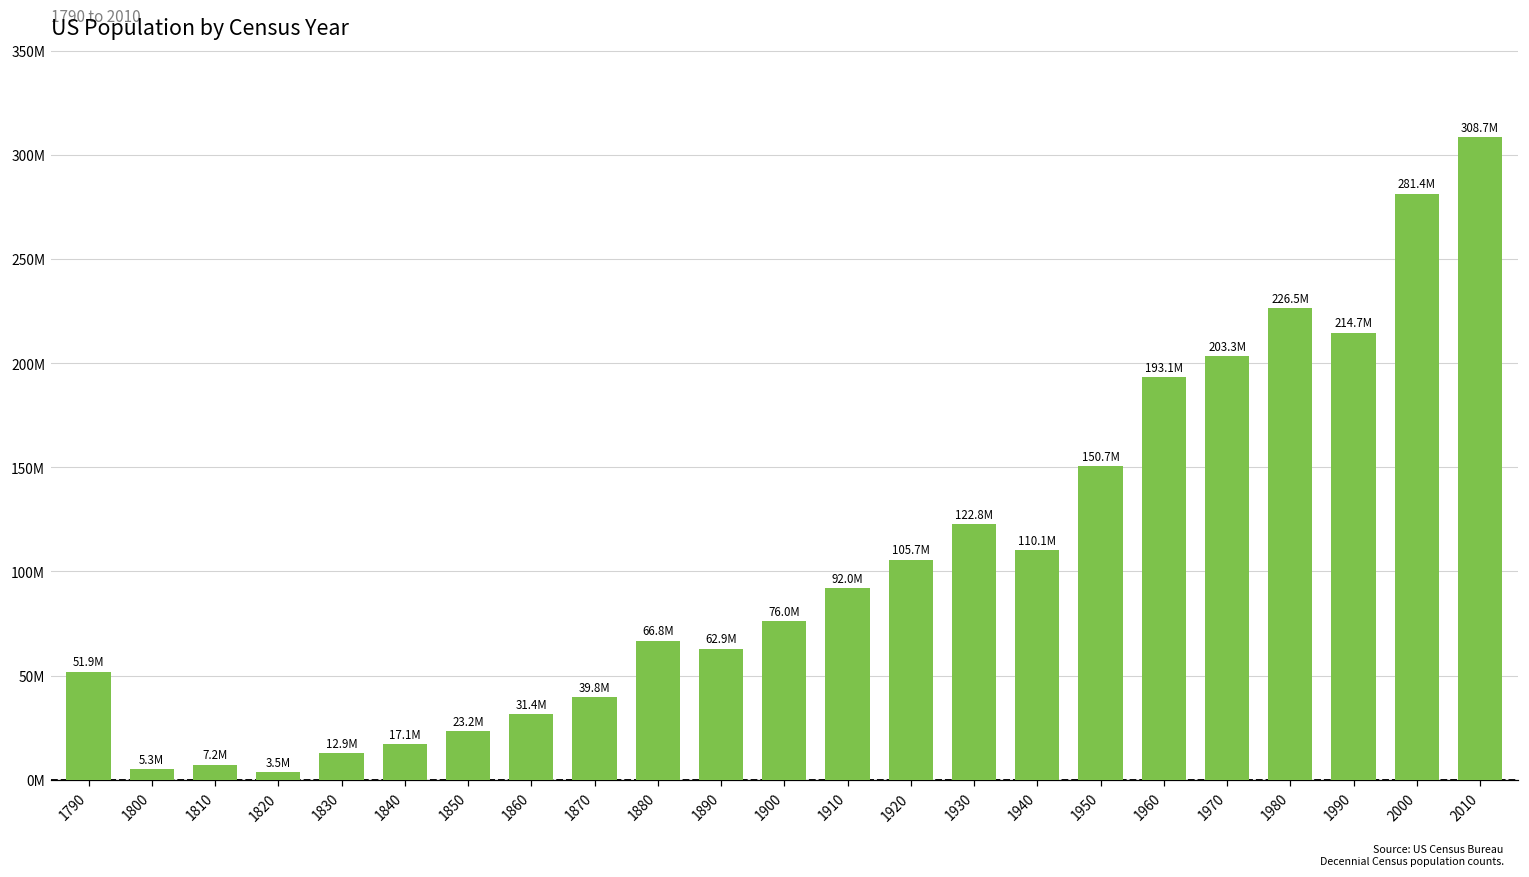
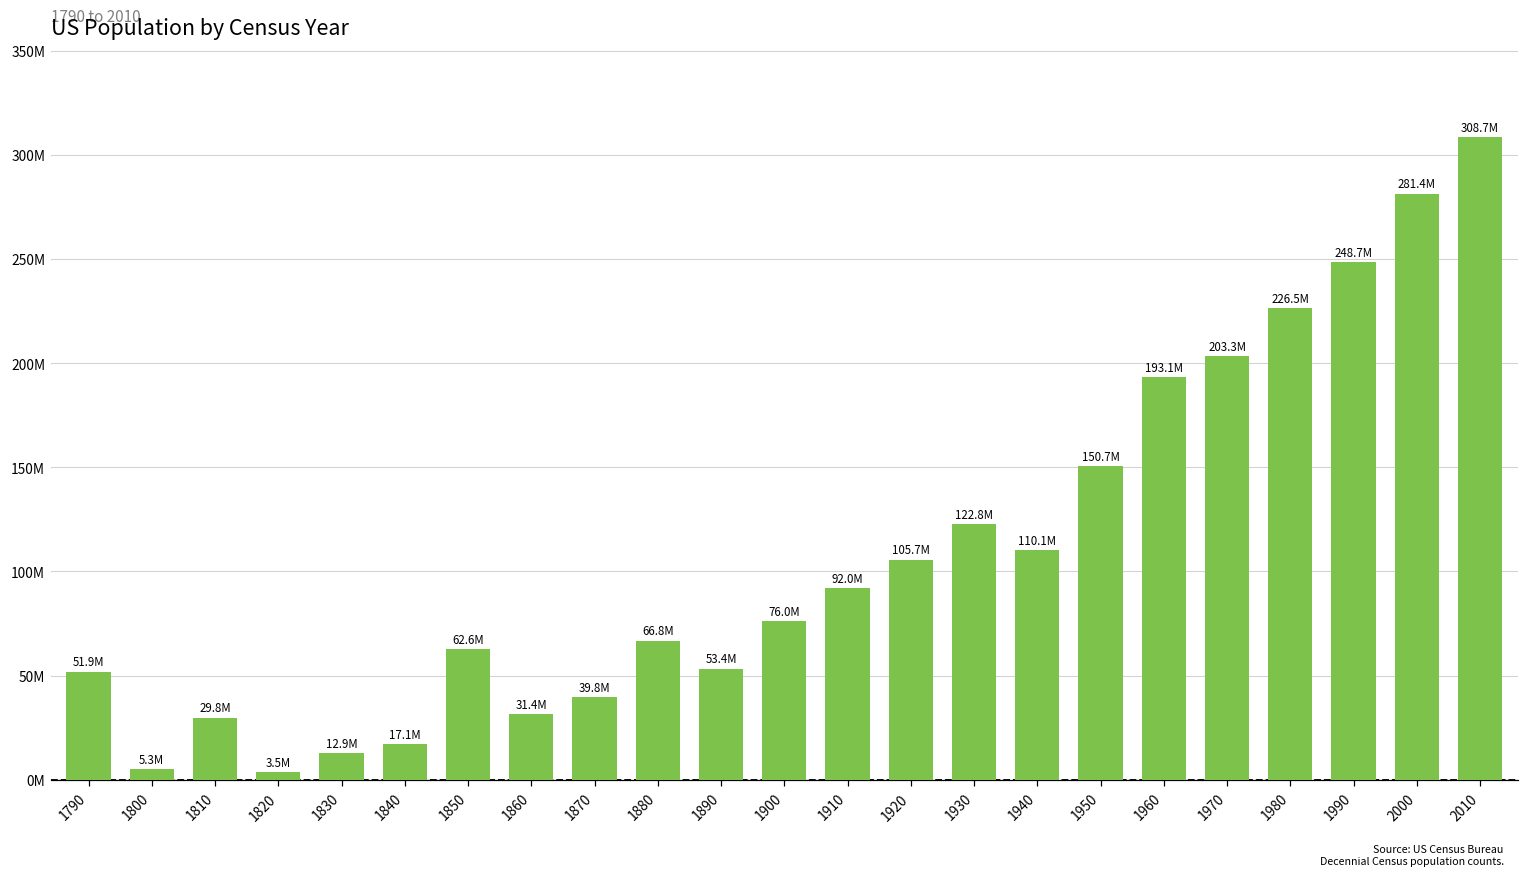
1810: 7.2M -> 29.8M
1850: 23.2M -> 62.6M
1890: 62.9M -> 53.4M
1990: 214.7M -> 248.7M
